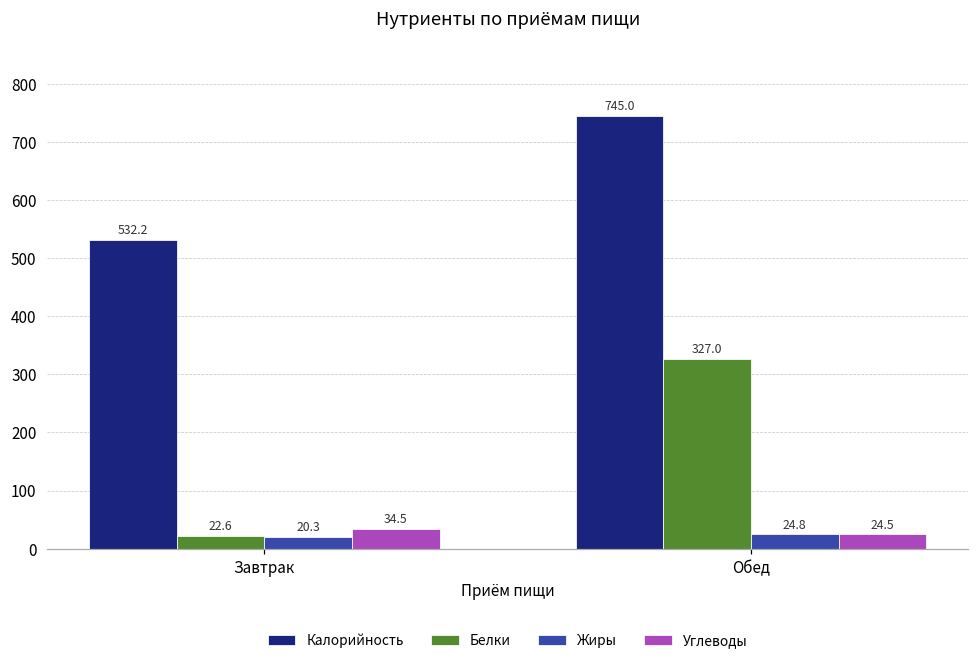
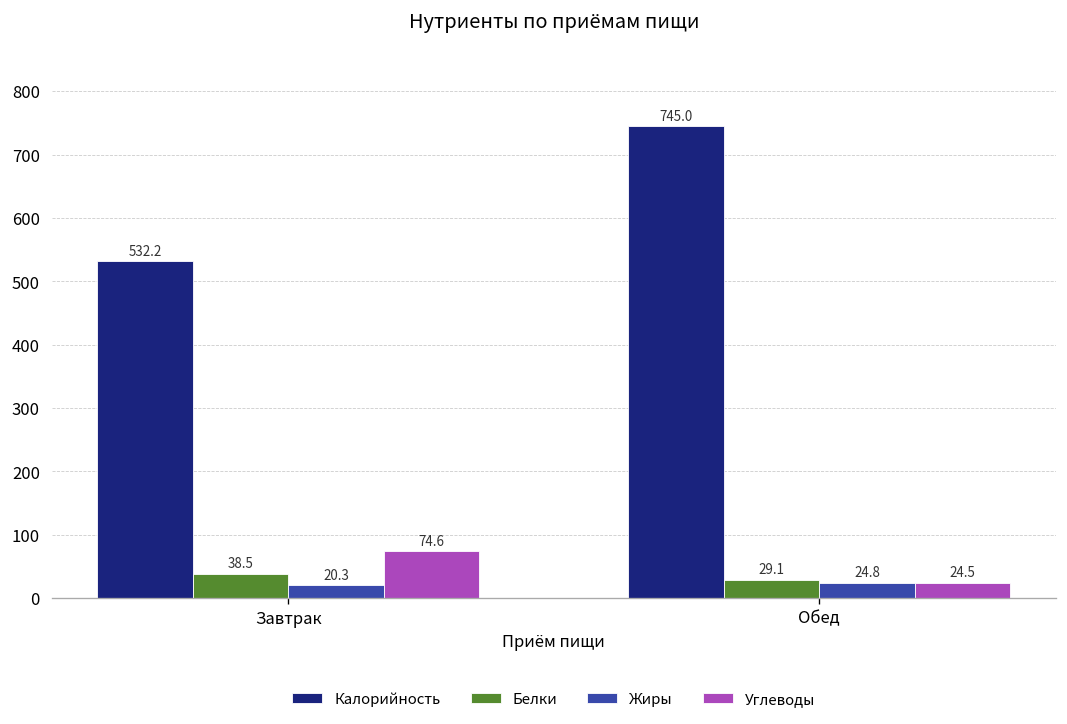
Белки, Завтрак: 22.6 -> 38.5
Углеводы, Завтрак: 34.5 -> 74.6
Белки, Обед: 327.0 -> 29.1
